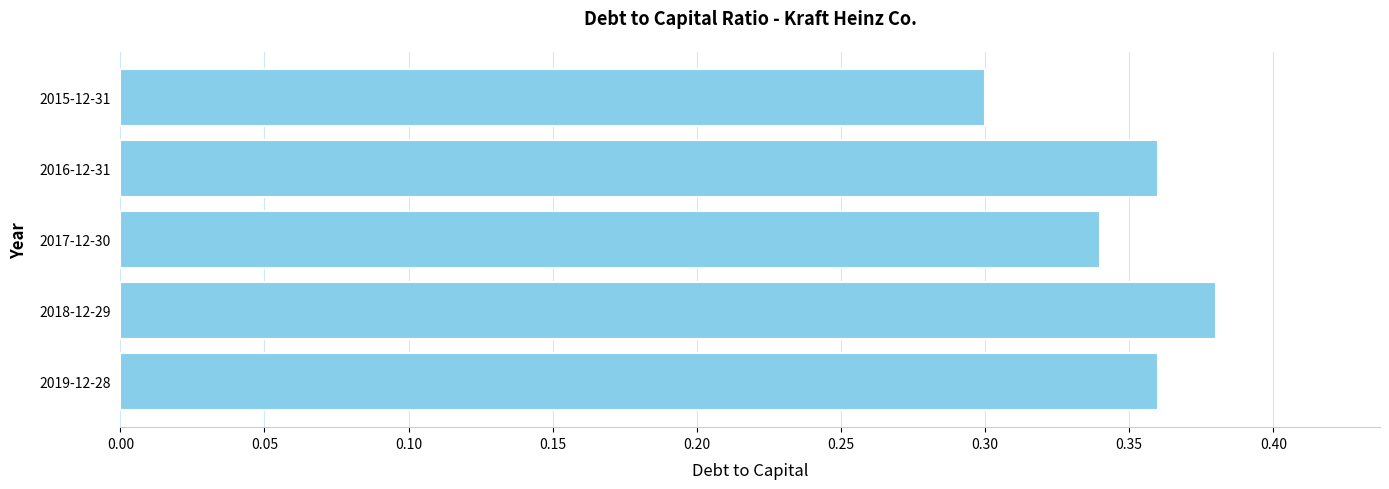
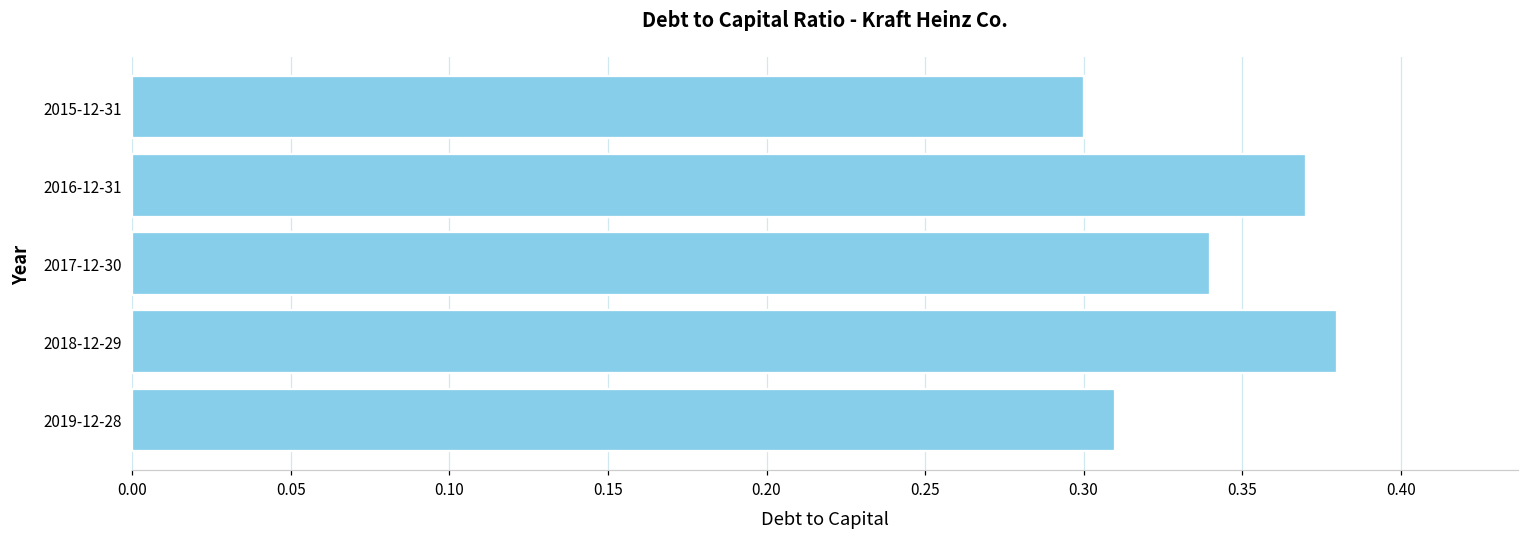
2016-12-31: 0.36 -> 0.37
2019-12-28: 0.36 -> 0.31
